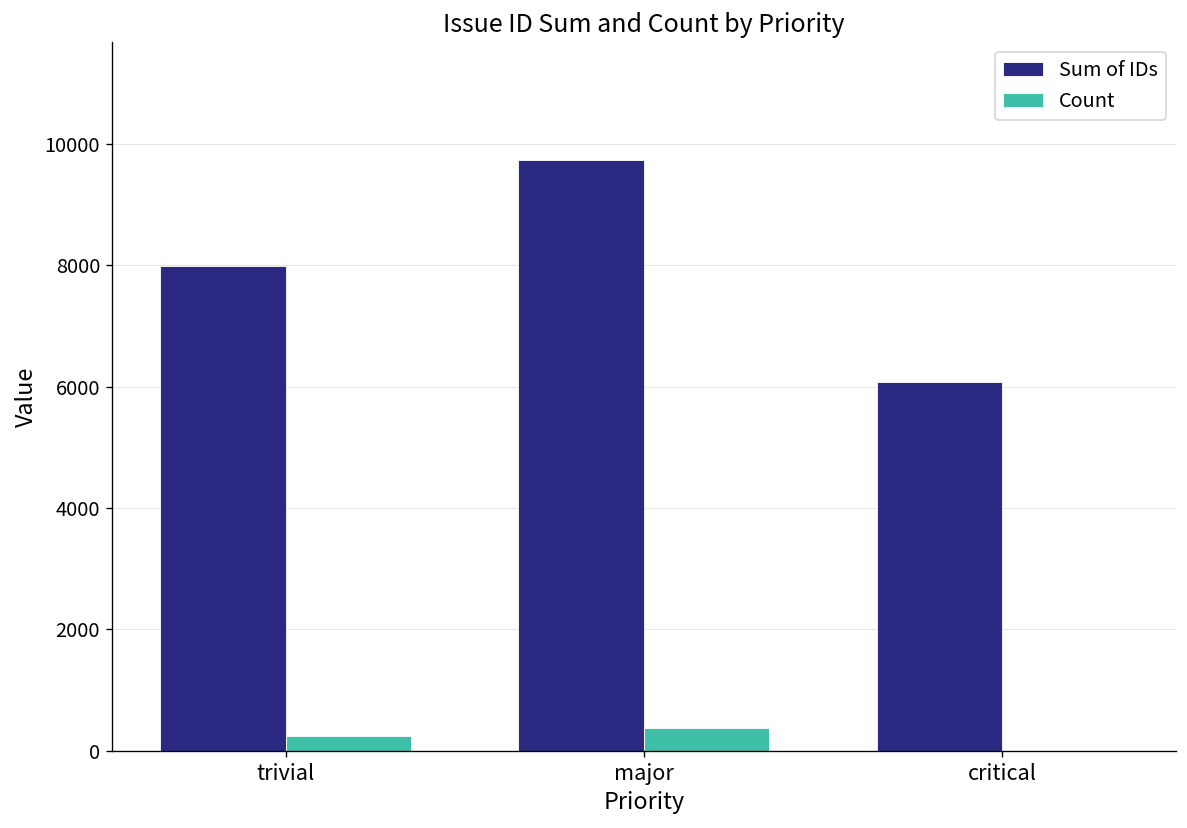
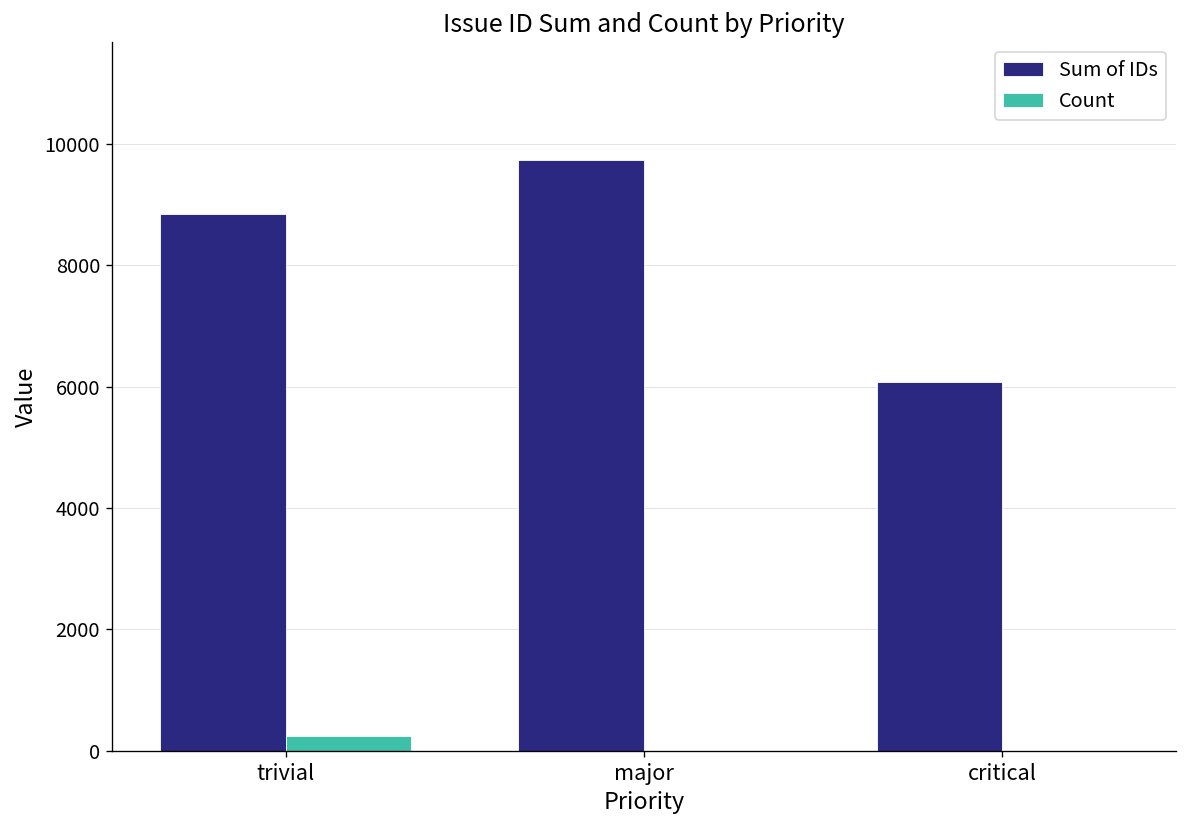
Sum of IDs, trivial: 8000 -> 8800
Count, major: 400 -> 0
